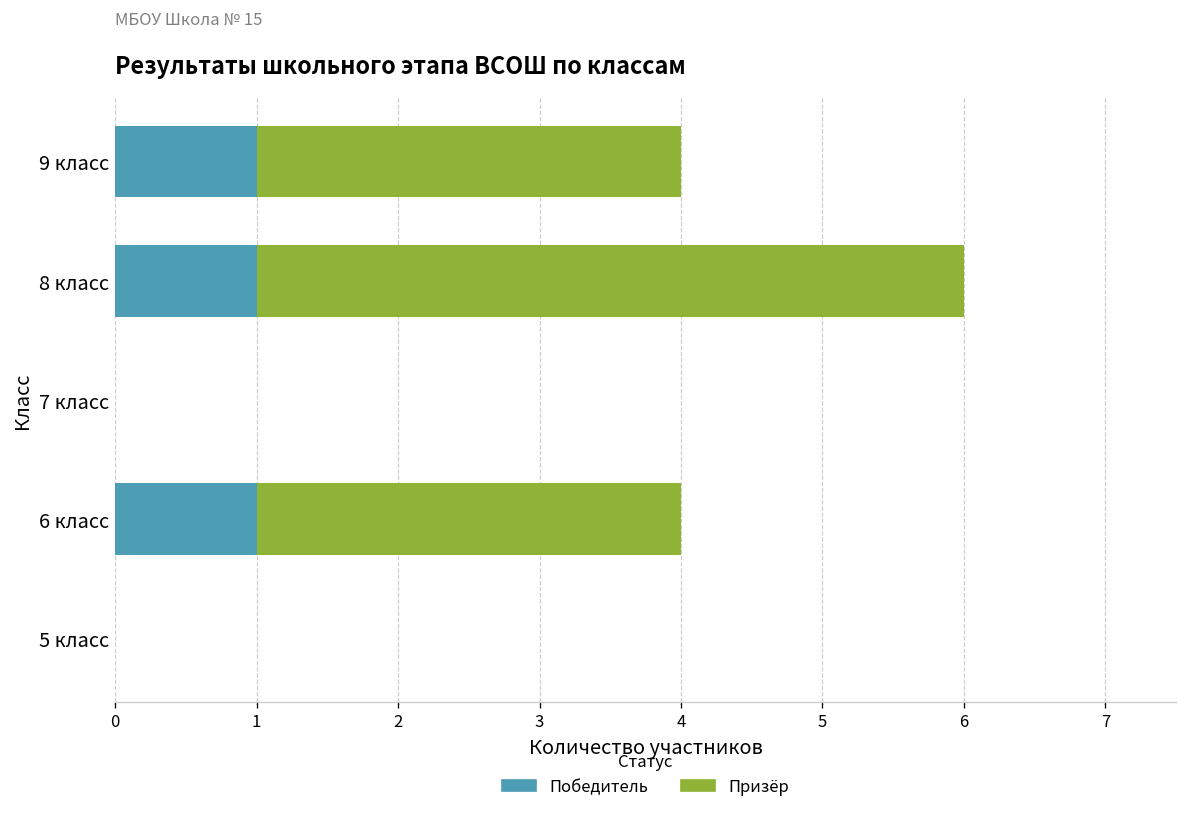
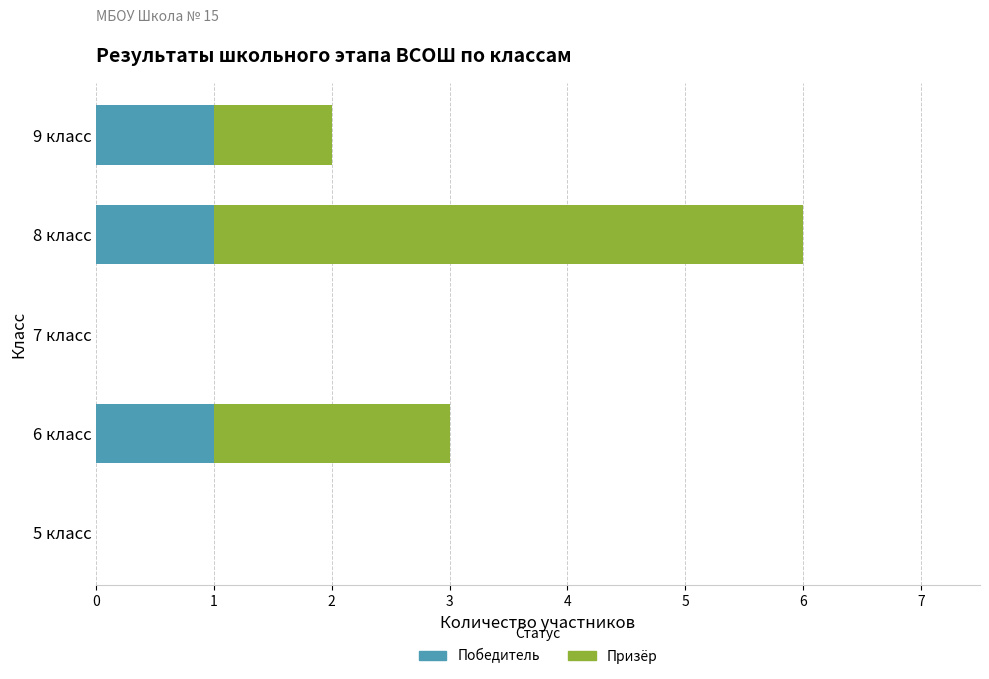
Призёр, 9 класс: 3 -> 1
Призёр, 6 класс: 3 -> 2
